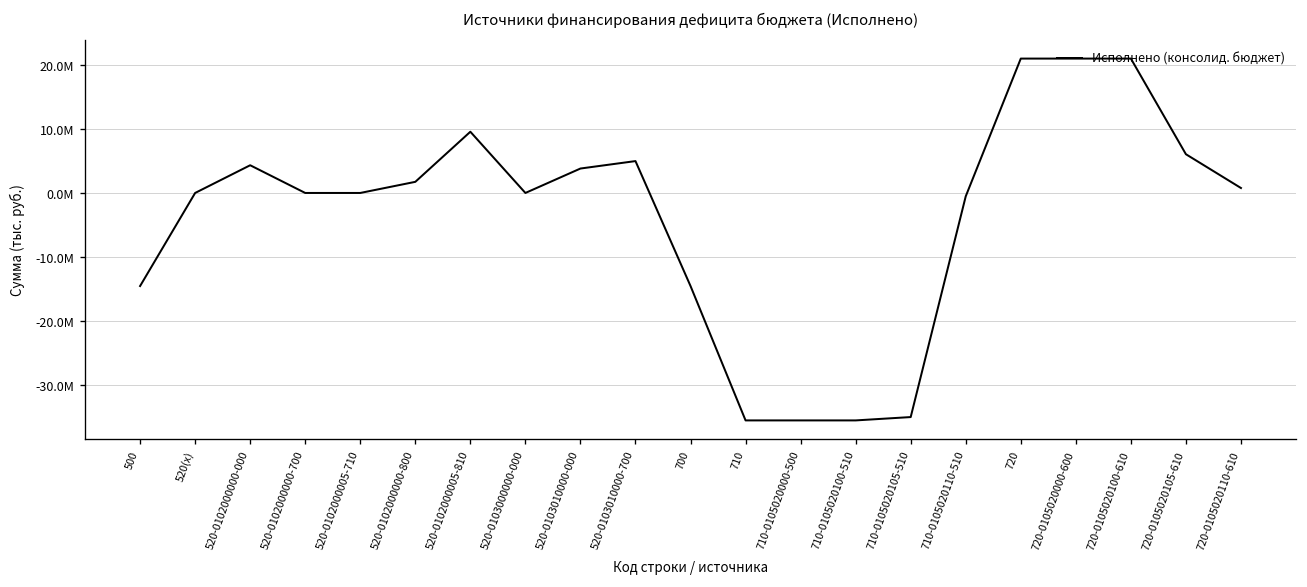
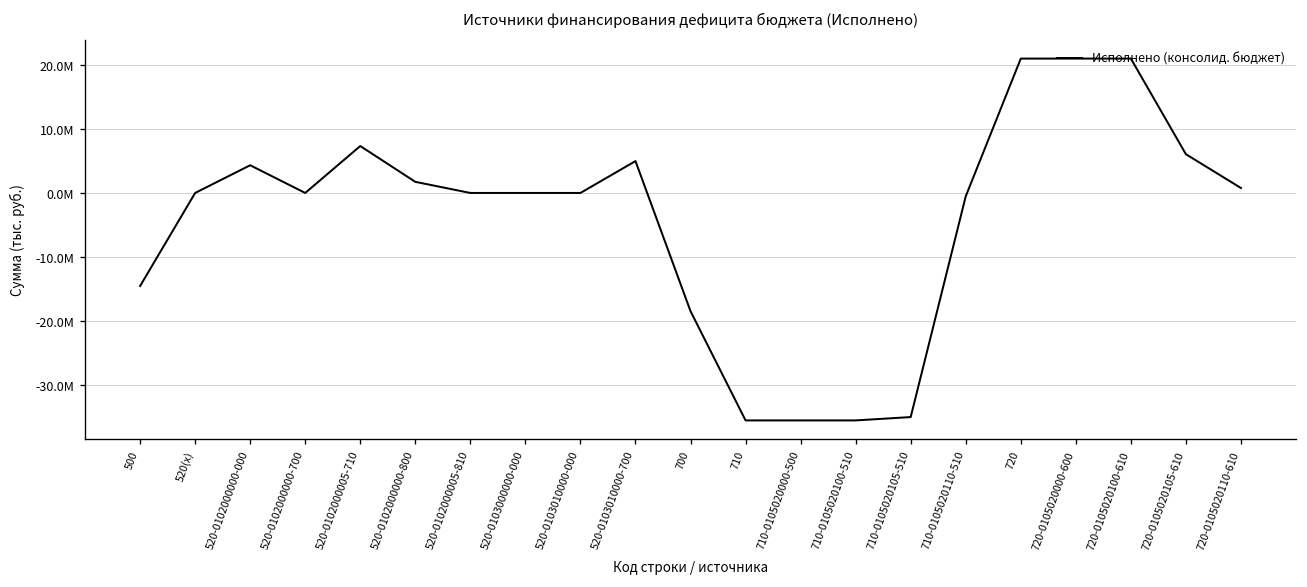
520-0102000005-710: 0 -> 7000000
520-0102000005-810: 10000000 -> 0
520-0103010000-000: 4000000 -> 0
700: -15000000 -> -18000000
